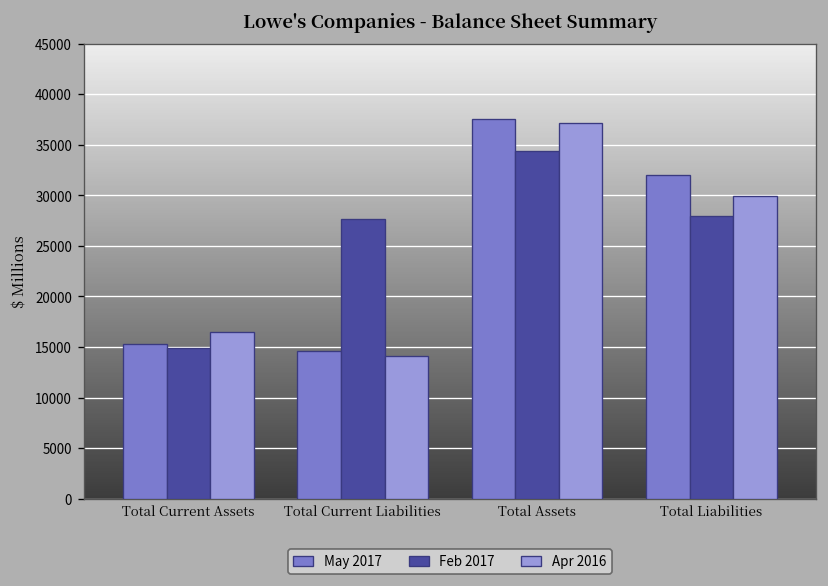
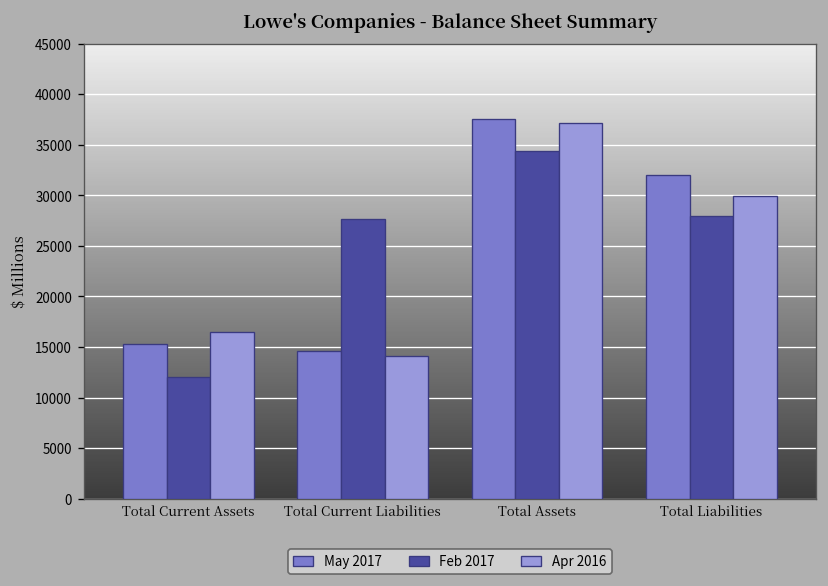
Feb 2017, Total Current Assets: 15000 -> 12000
